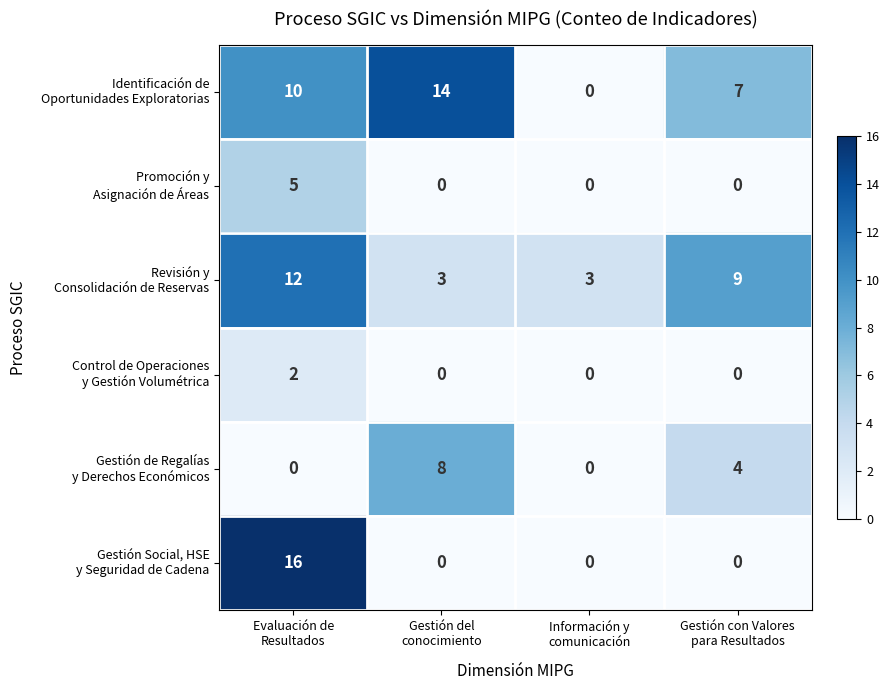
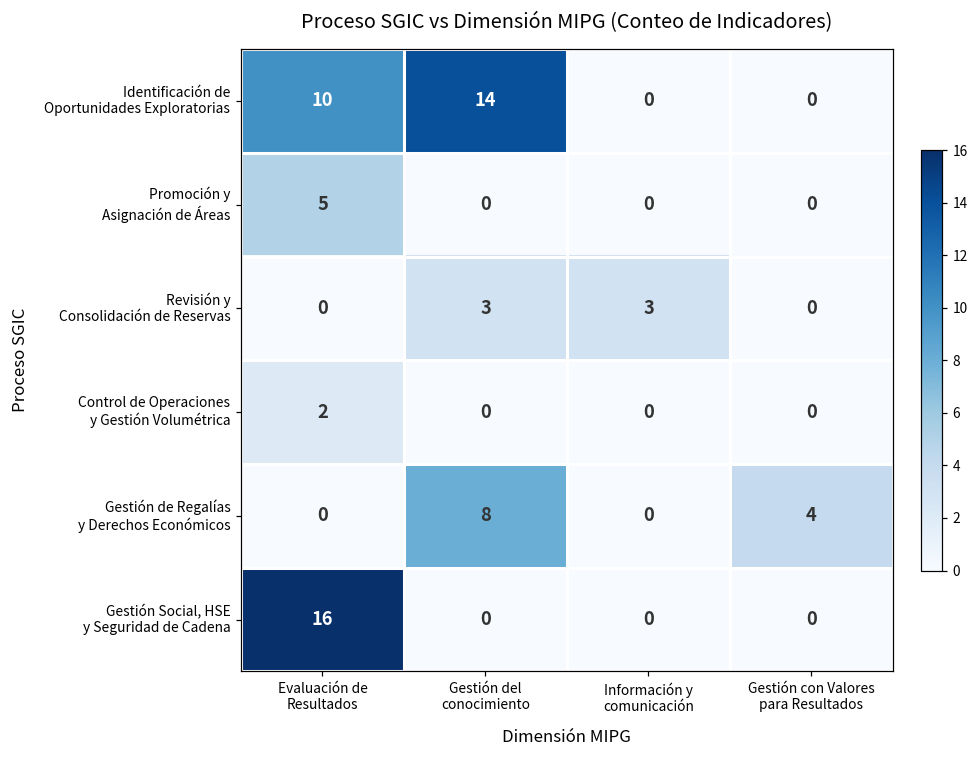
Identificación de Oportunidades Exploratorias, Gestión con Valores para Resultados: 7 -> 0
Revisión y Consolidación de Reservas, Evaluación de Resultados: 12 -> 0
Revisión y Consolidación de Reservas, Gestión con Valores para Resultados: 9 -> 0
